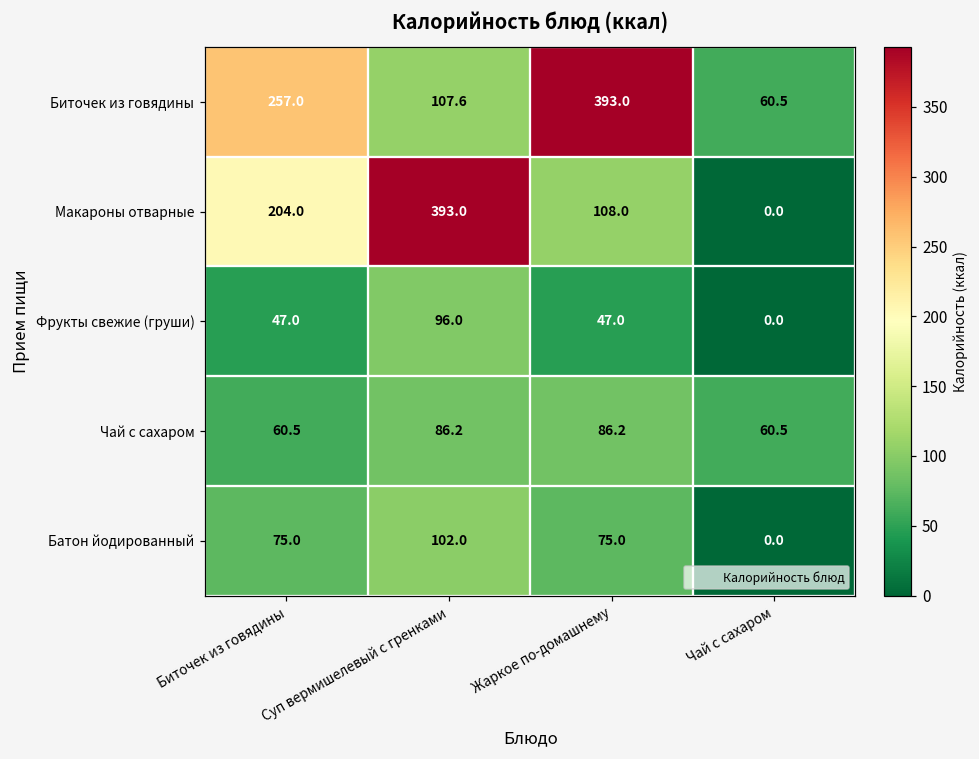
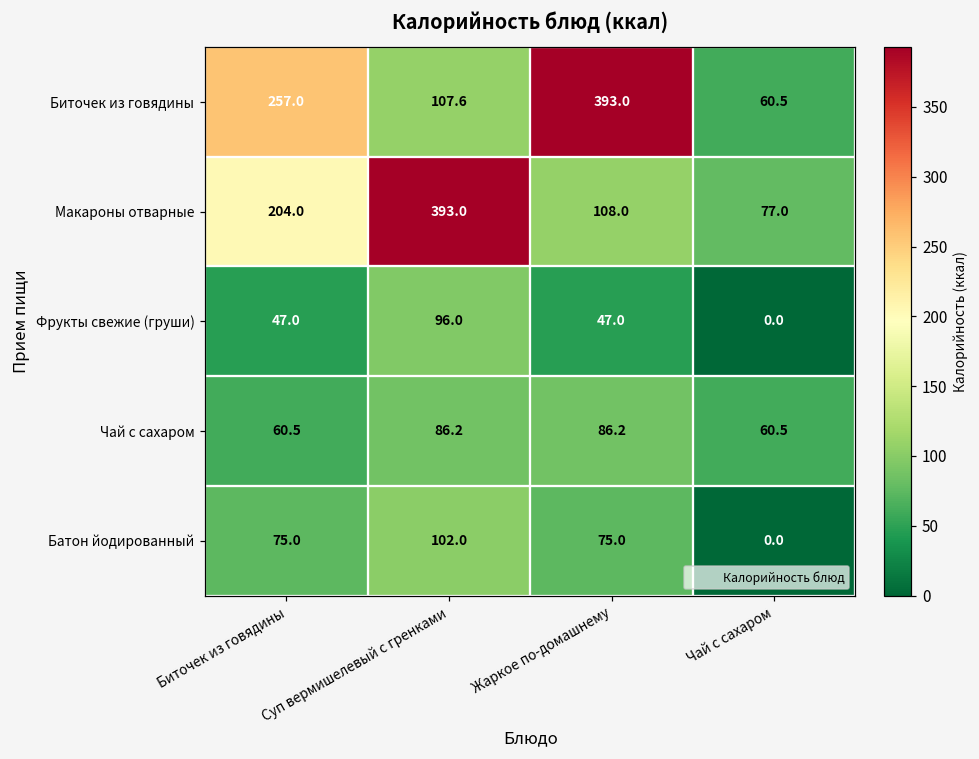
Макароны отварные, Чай с сахаром: 0.0 -> 77.0
